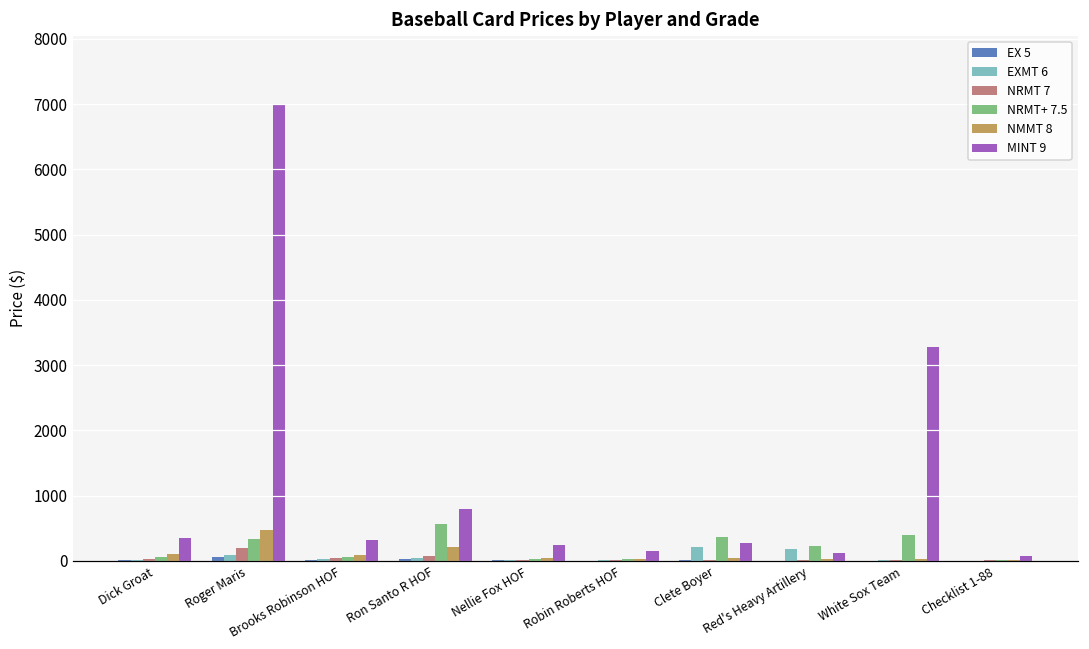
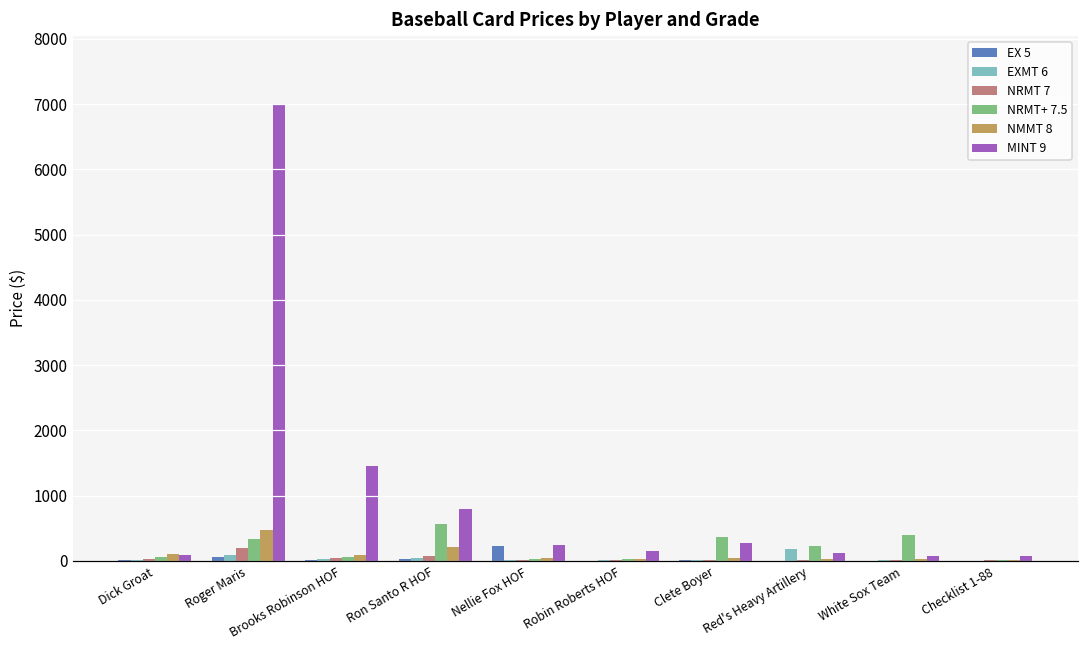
MINT 9, Dick Groat: 400 -> 100
MINT 9, Brooks Robinson HOF: 300 -> 1400
EX 5, Nellie Fox HOF: 0 -> 200
EXMT 6, Clete Boyer: 200 -> 0
MINT 9, White Sox Team: 3300 -> 100
